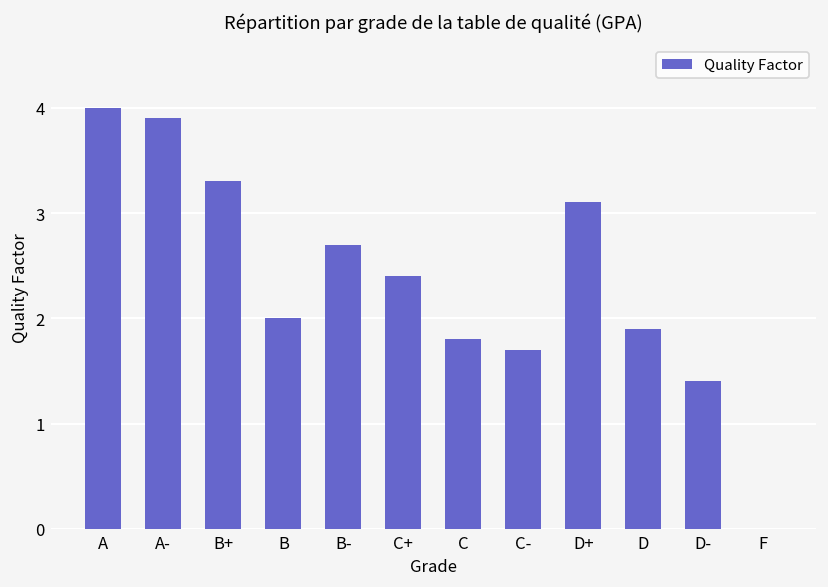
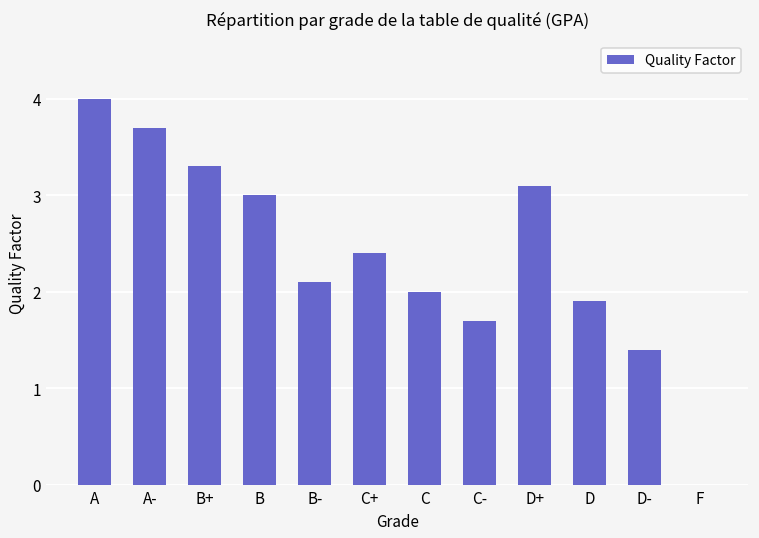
A-: 3.9 -> 3.7
B: 2 -> 3
B-: 2.7 -> 2.1
C: 1.8 -> 2.0
